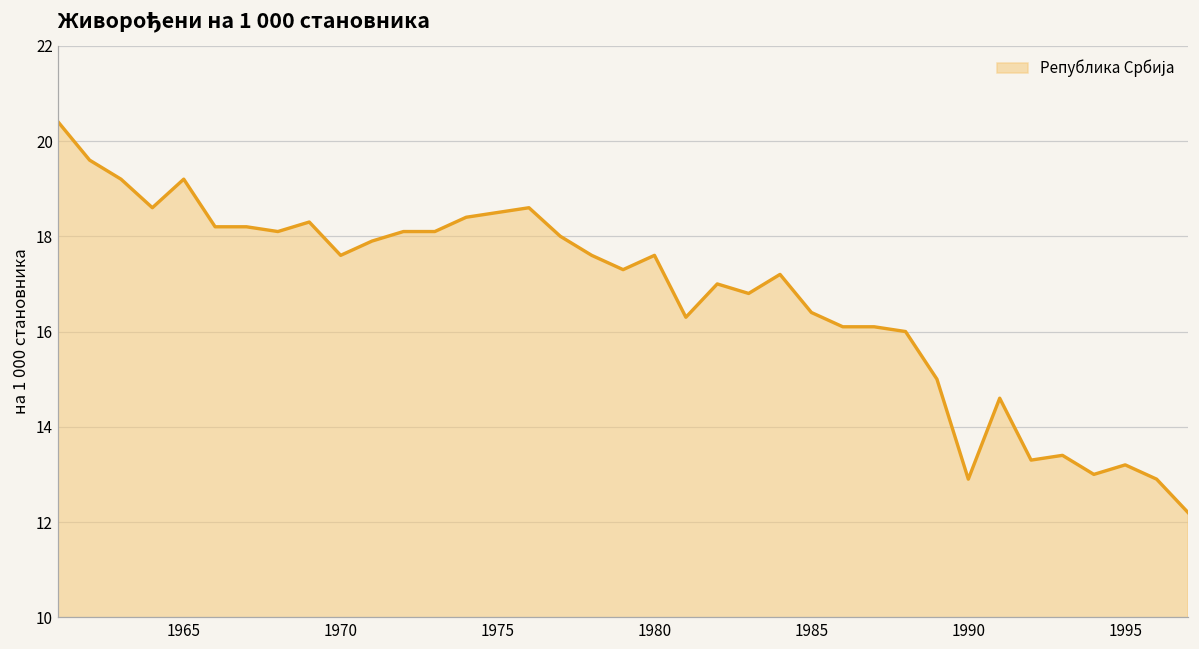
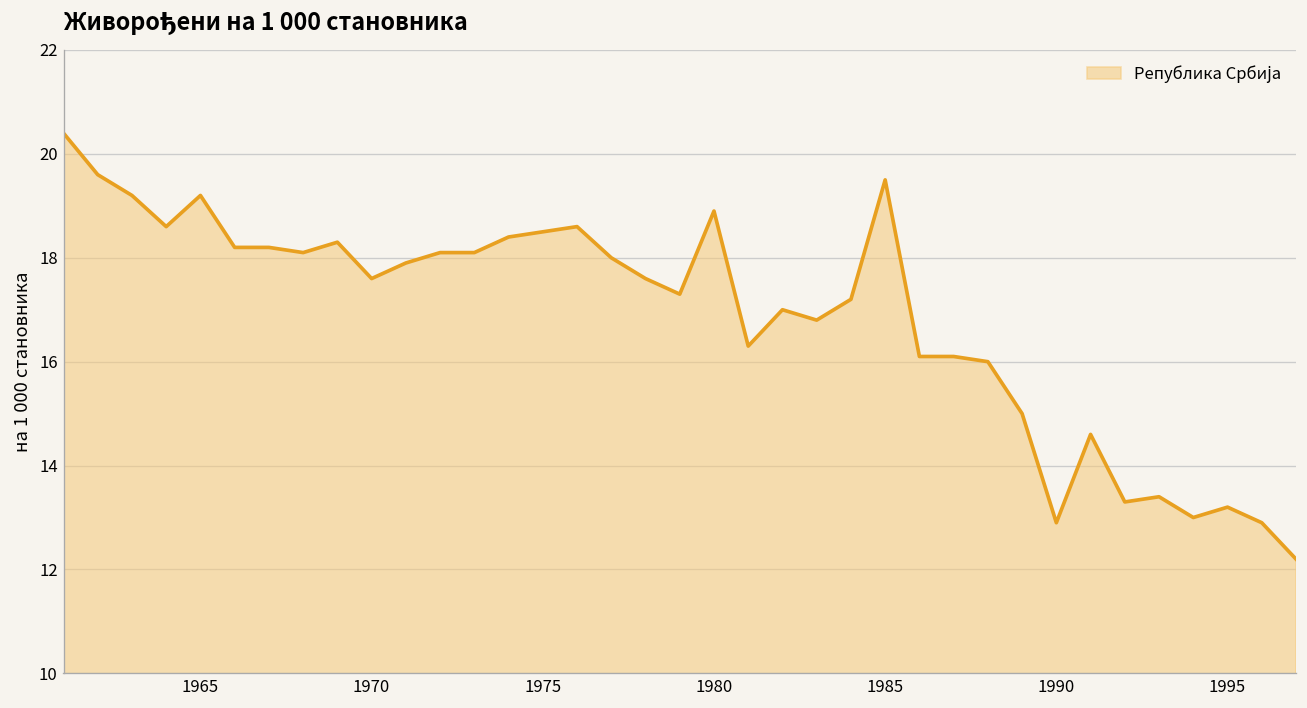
1980: 17.6 -> 18.9
1985: 16.4 -> 19.5
